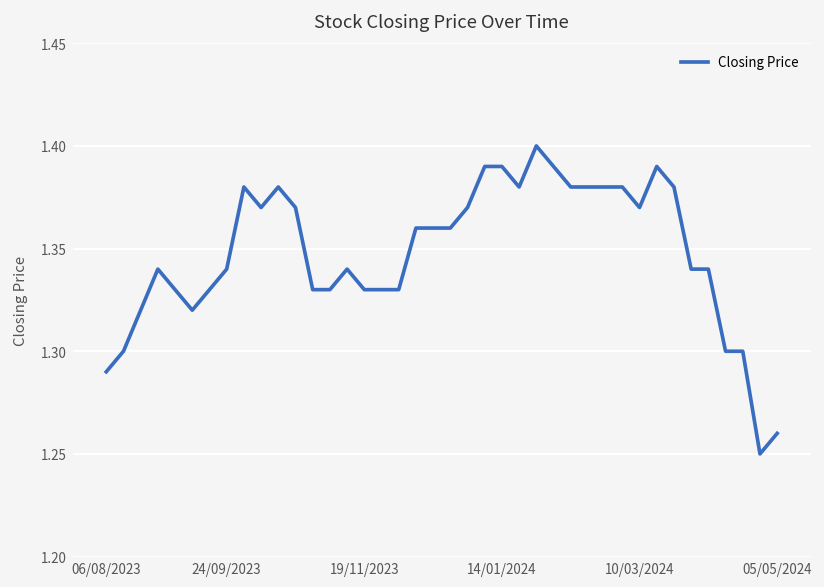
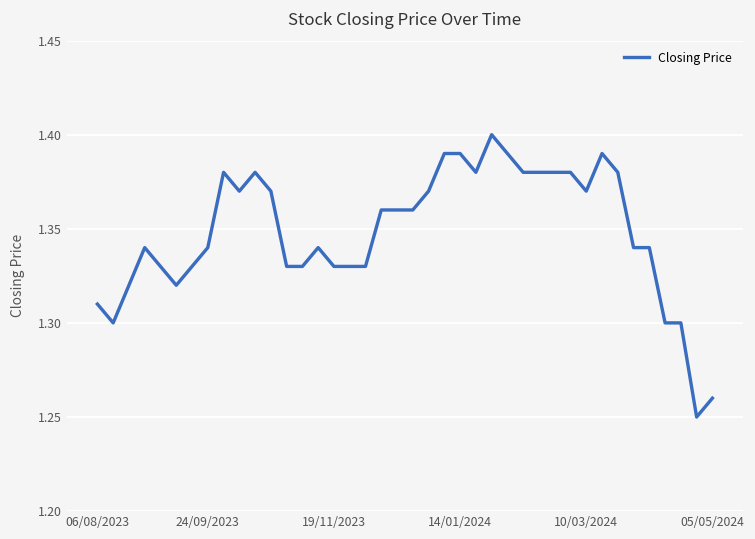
06/08/2023: 1.29 -> 1.31
